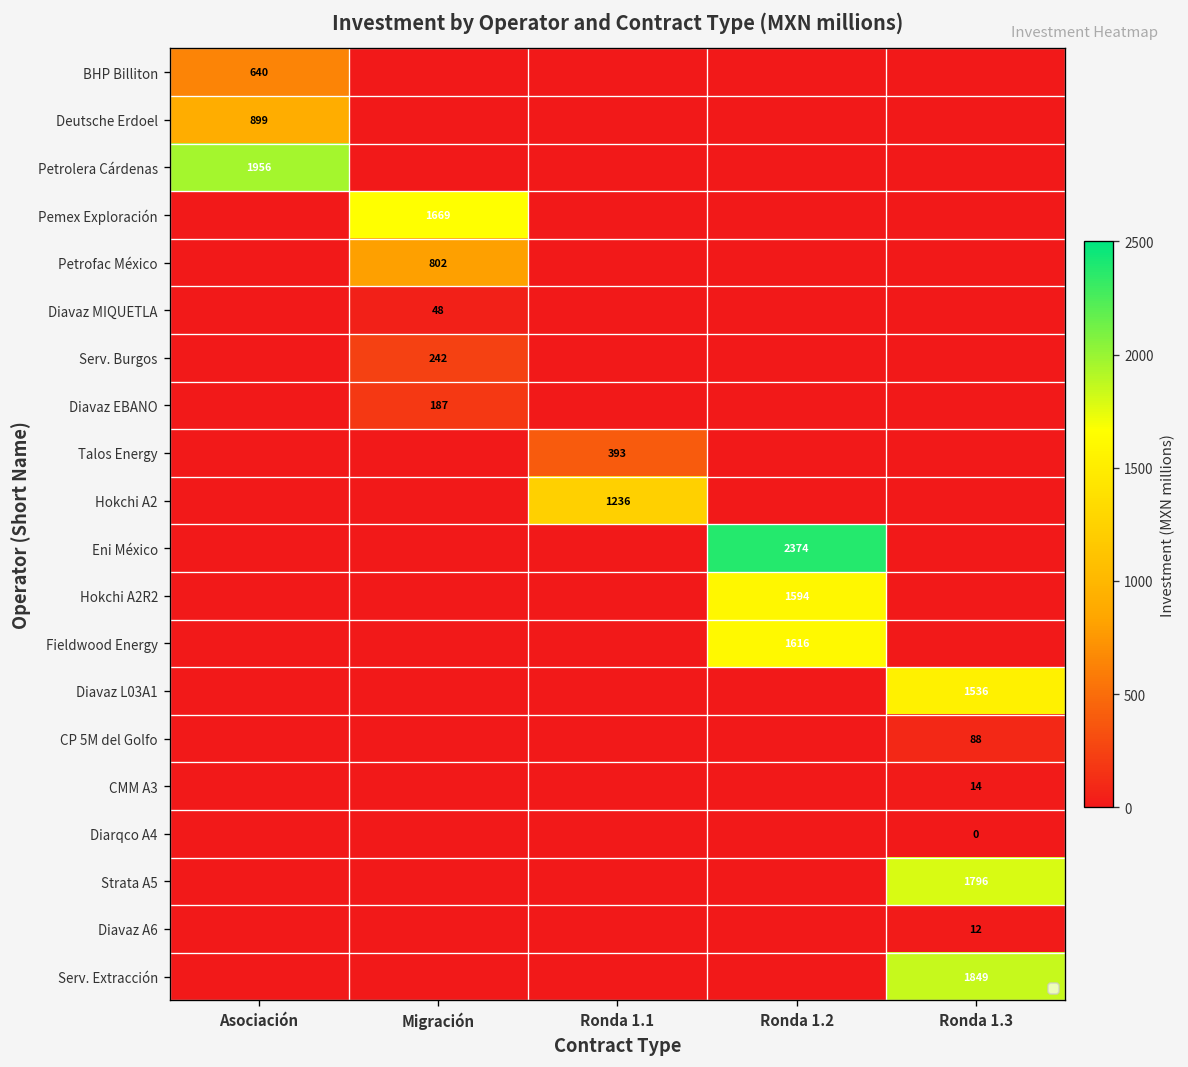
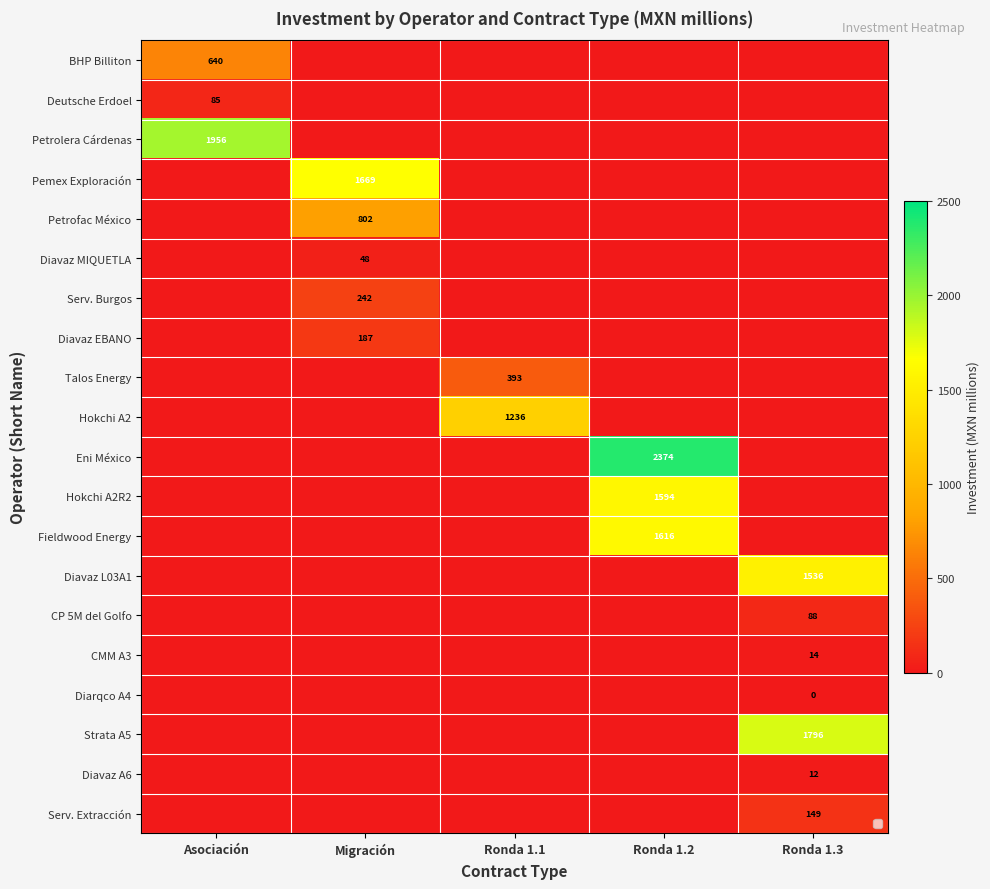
Deutsche Erdoel, Asociación: 899 -> 85
Serv. Extracción, Ronda 1.3: 1849 -> 149
